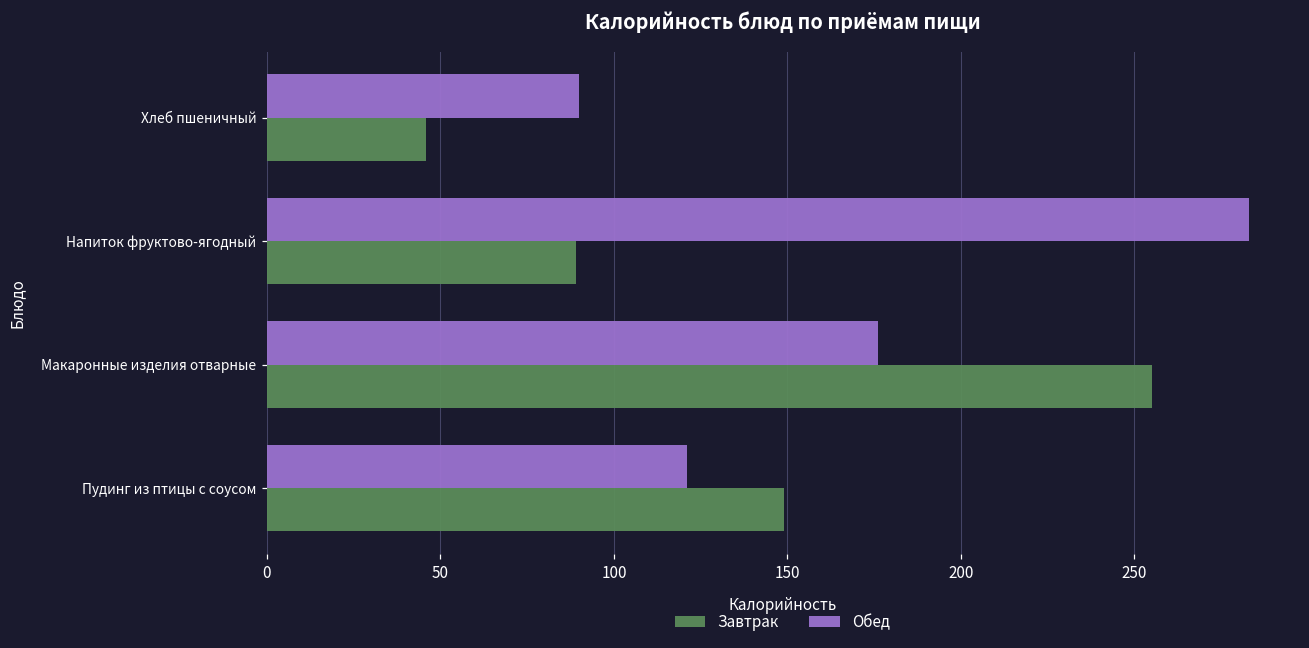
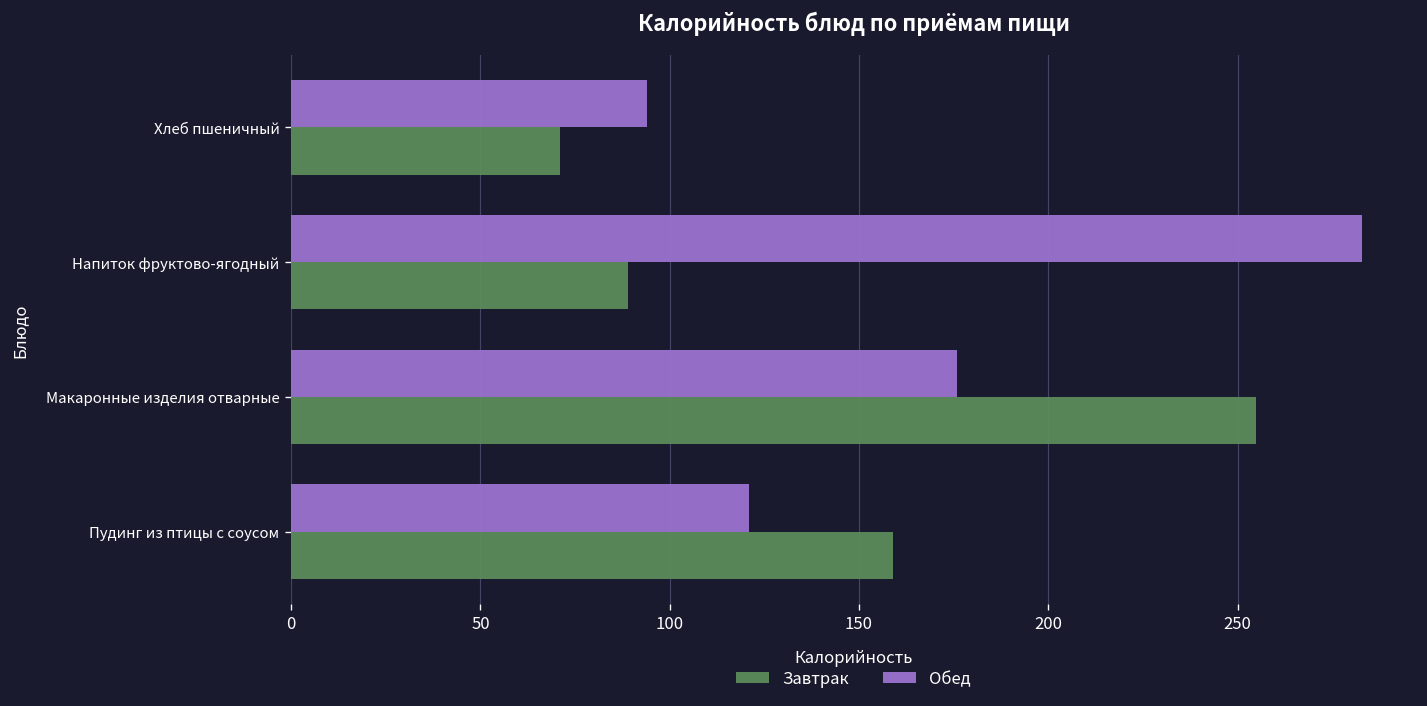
Обед, Хлеб пшеничный: 90 -> 94
Завтрак, Хлеб пшеничный: 46 -> 71
Завтрак, Пудинг из птицы с соусом: 149 -> 159
